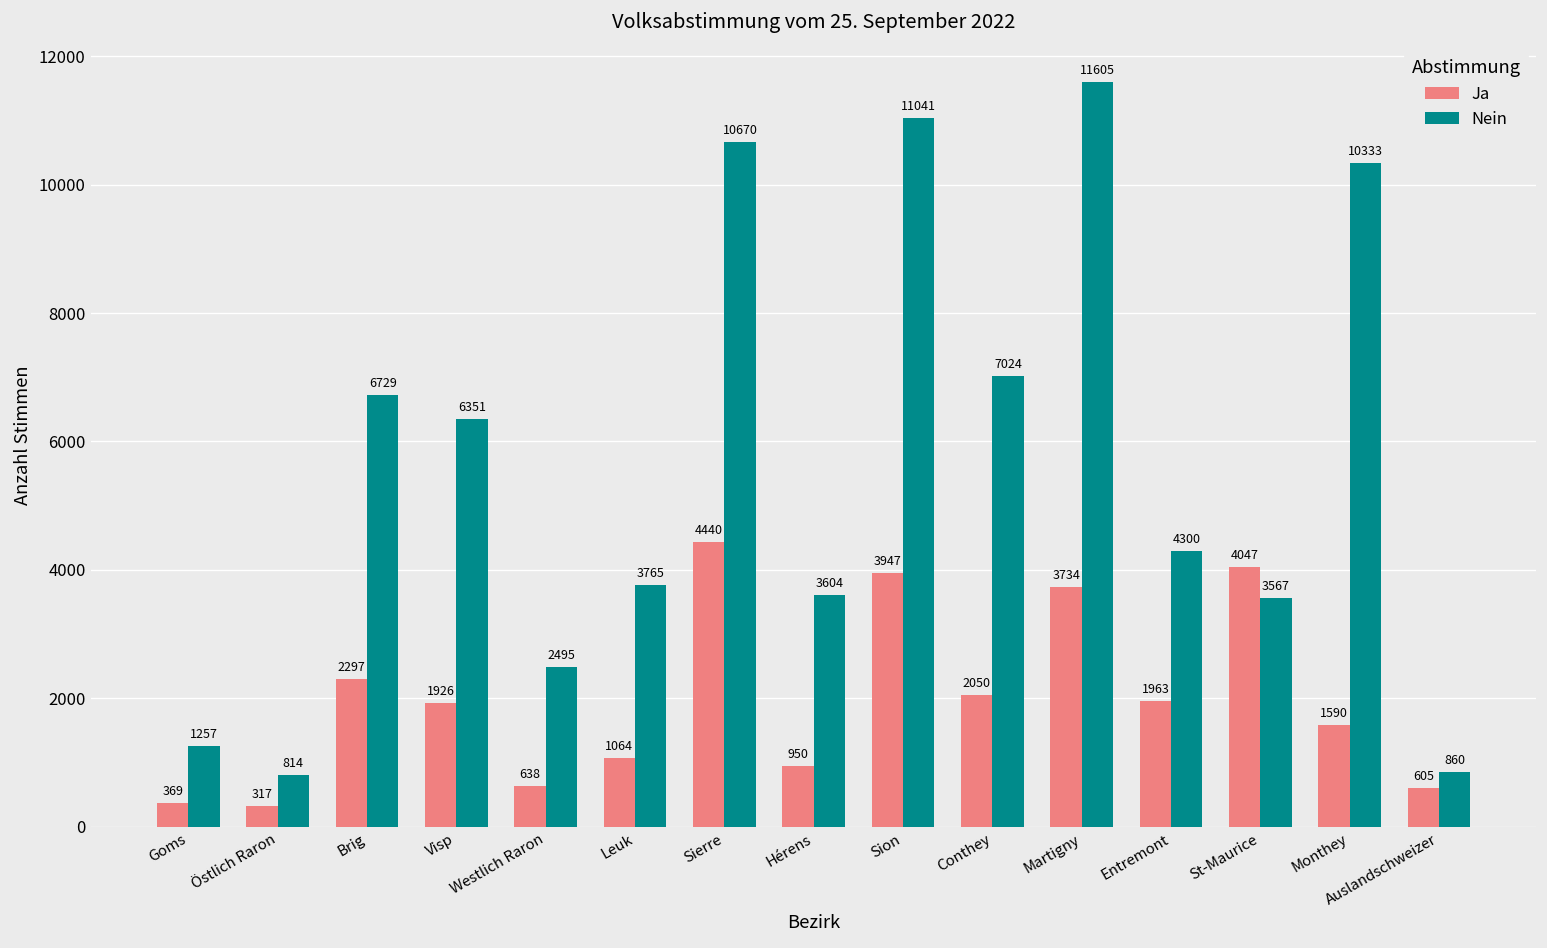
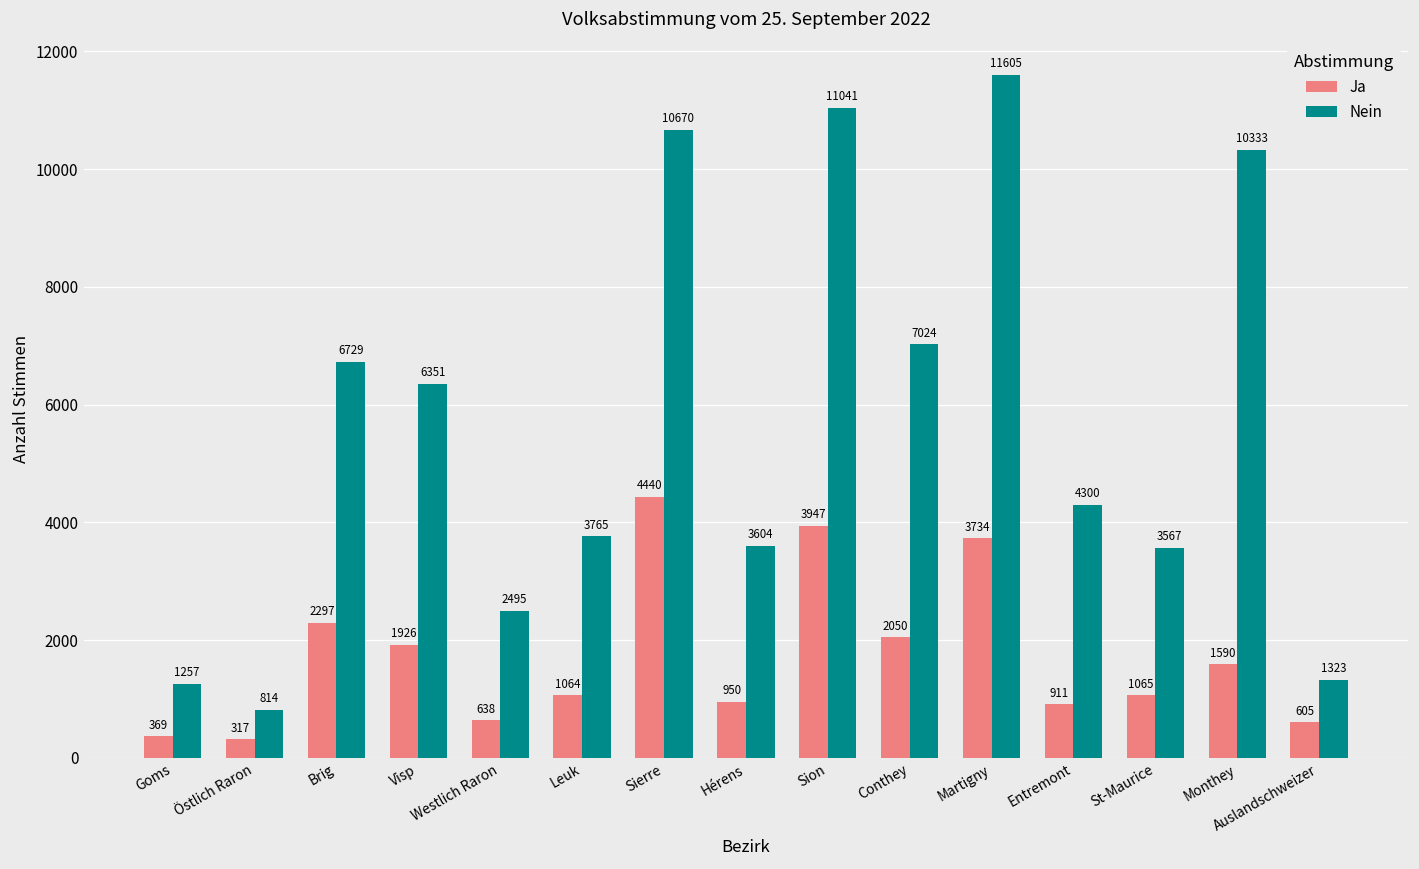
Ja, Entremont: 1963 -> 911
Ja, St-Maurice: 4047 -> 1065
Nein, Auslandschweizer: 860 -> 1323
